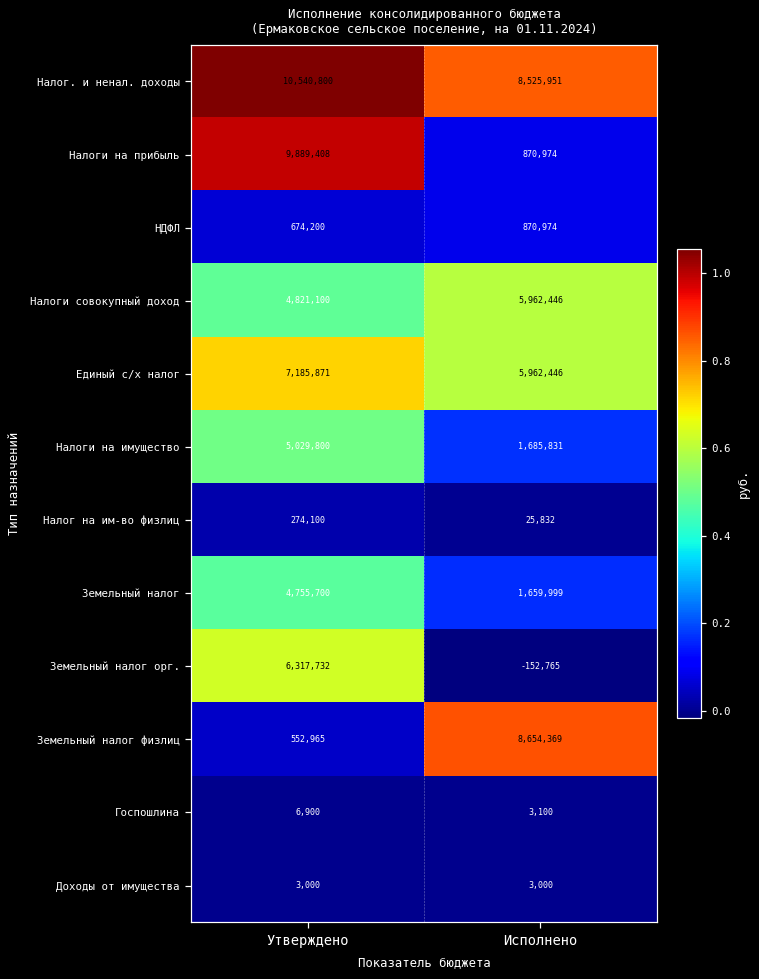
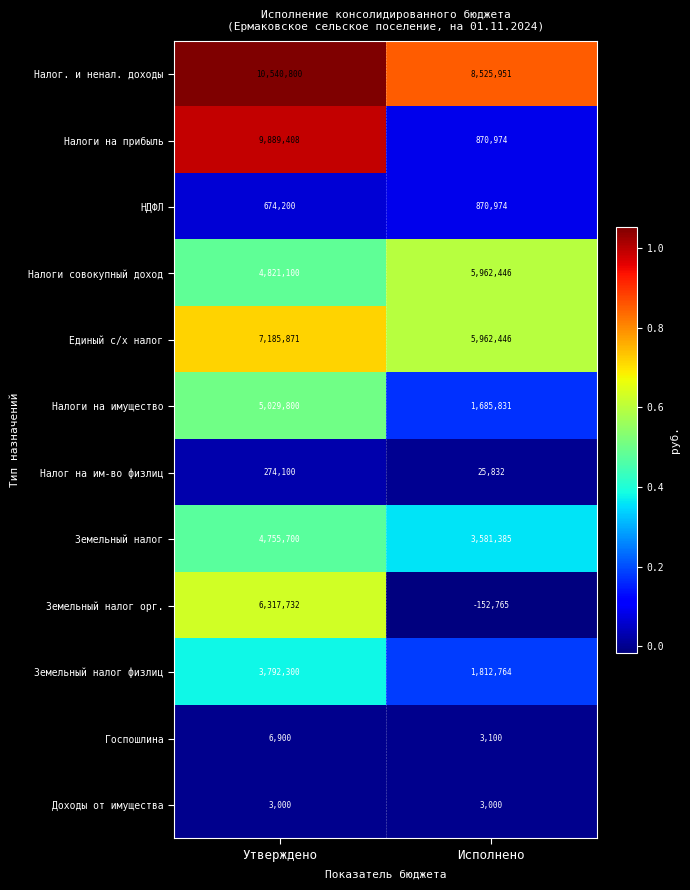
Земельный налог, Исполнено: 1,659,999 -> 3,581,385
Земельный налог физлиц, Утверждено: 552,965 -> 3,792,300
Земельный налог физлиц, Исполнено: 8,654,369 -> 1,812,764
